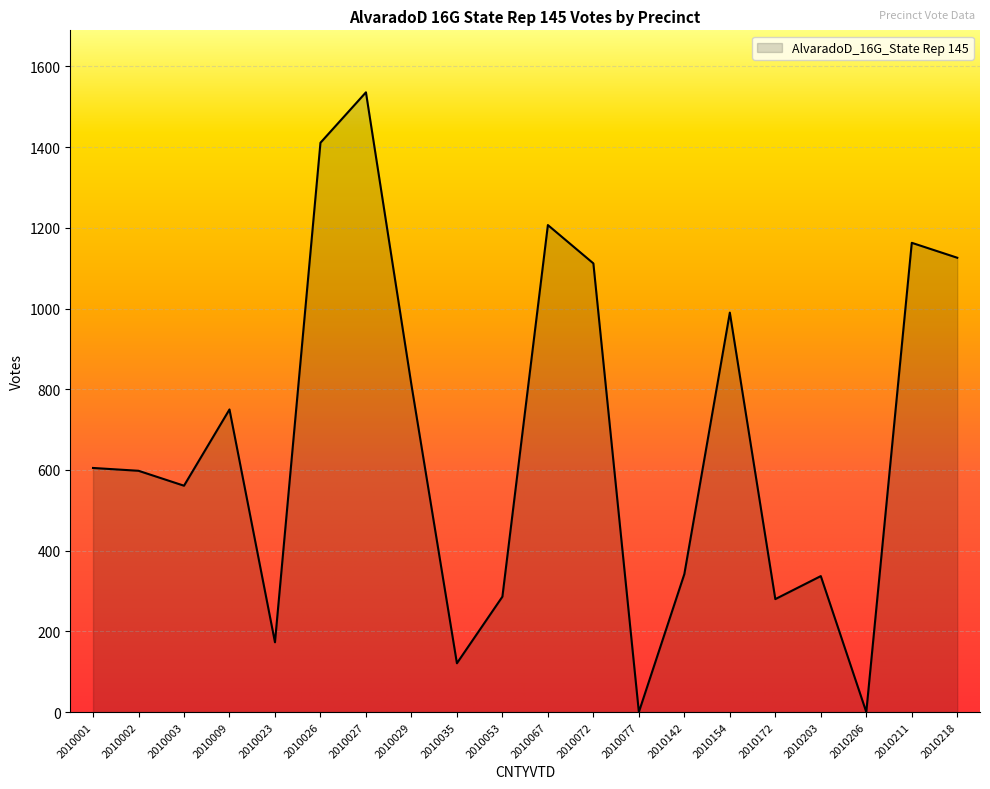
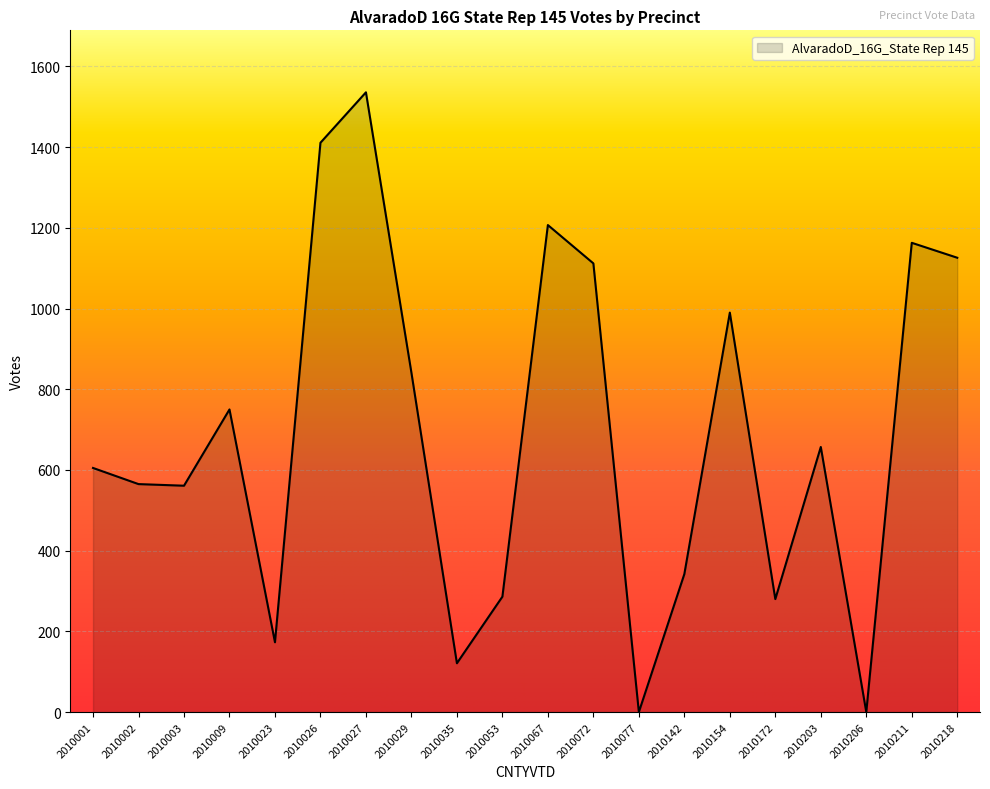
2010002: 600 -> 570
2010029: 810 -> 840
2010203: 340 -> 660
